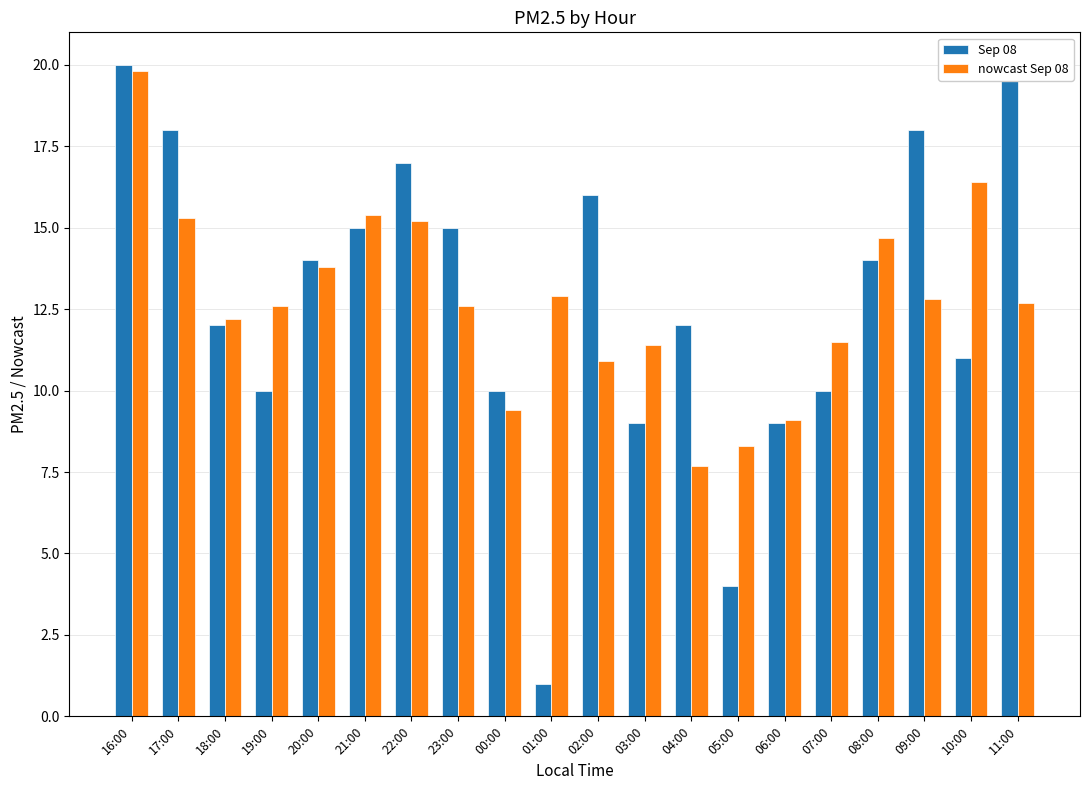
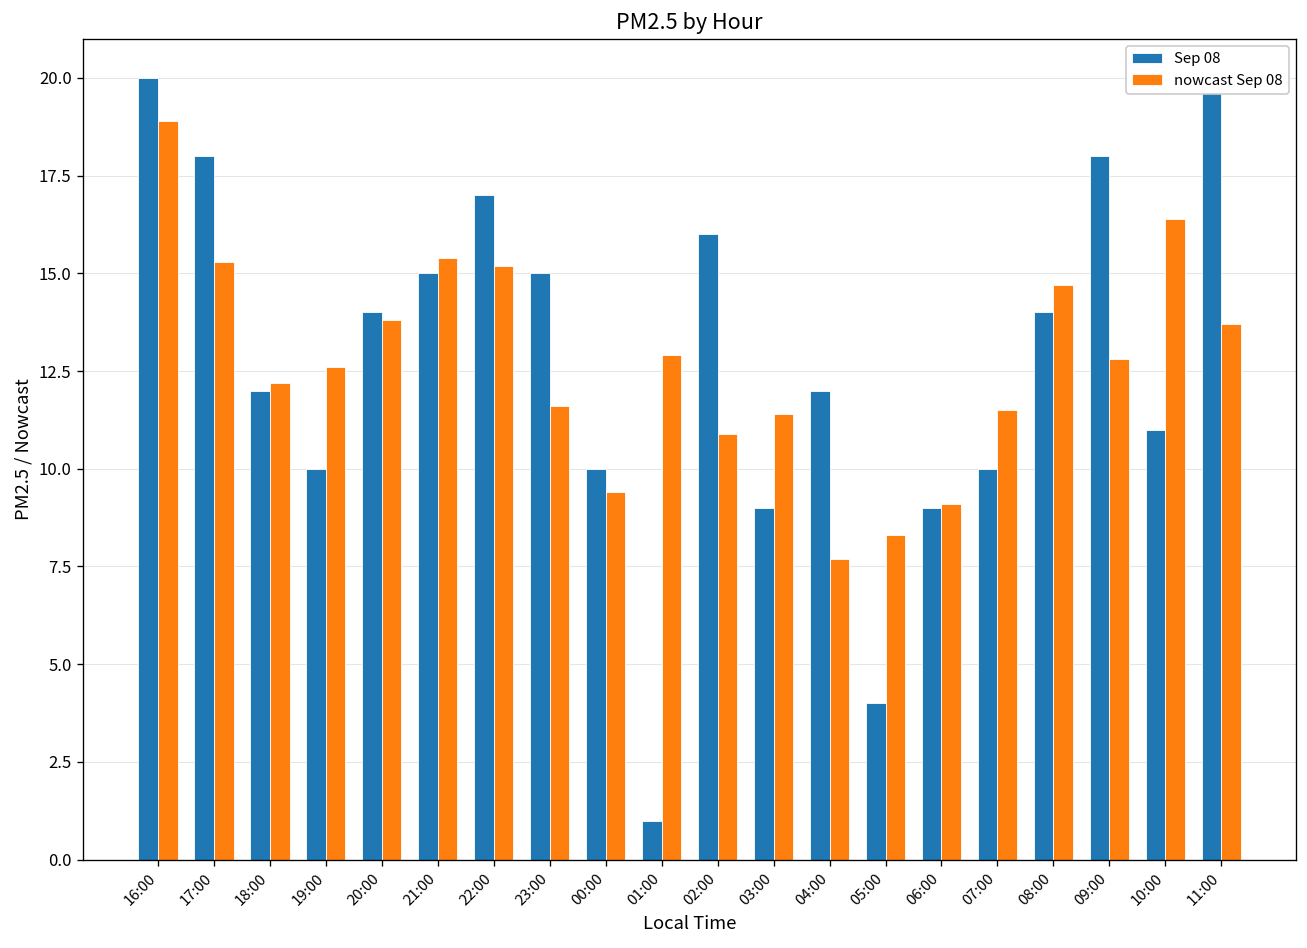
nowcast Sep 08, 16:00: 19.8 -> 18.9
nowcast Sep 08, 23:00: 12.6 -> 11.6
nowcast Sep 08, 11:00: 12.7 -> 13.7
